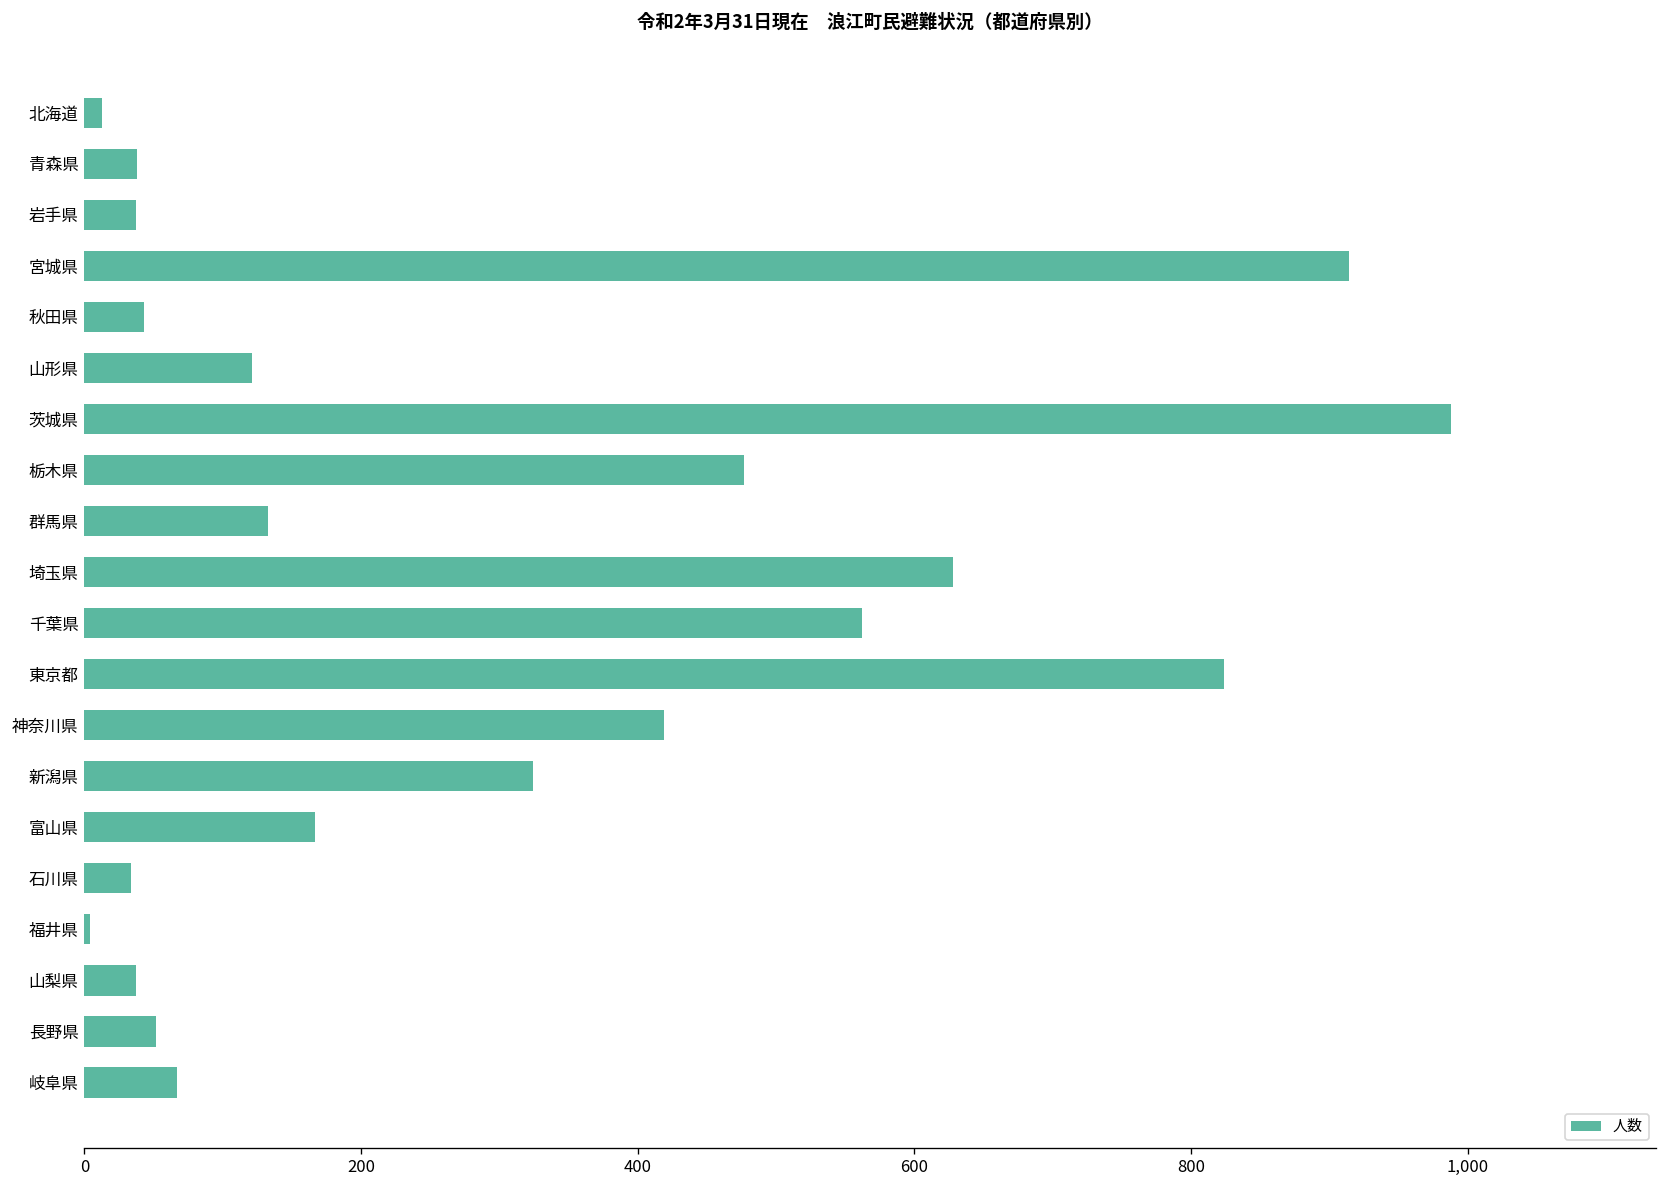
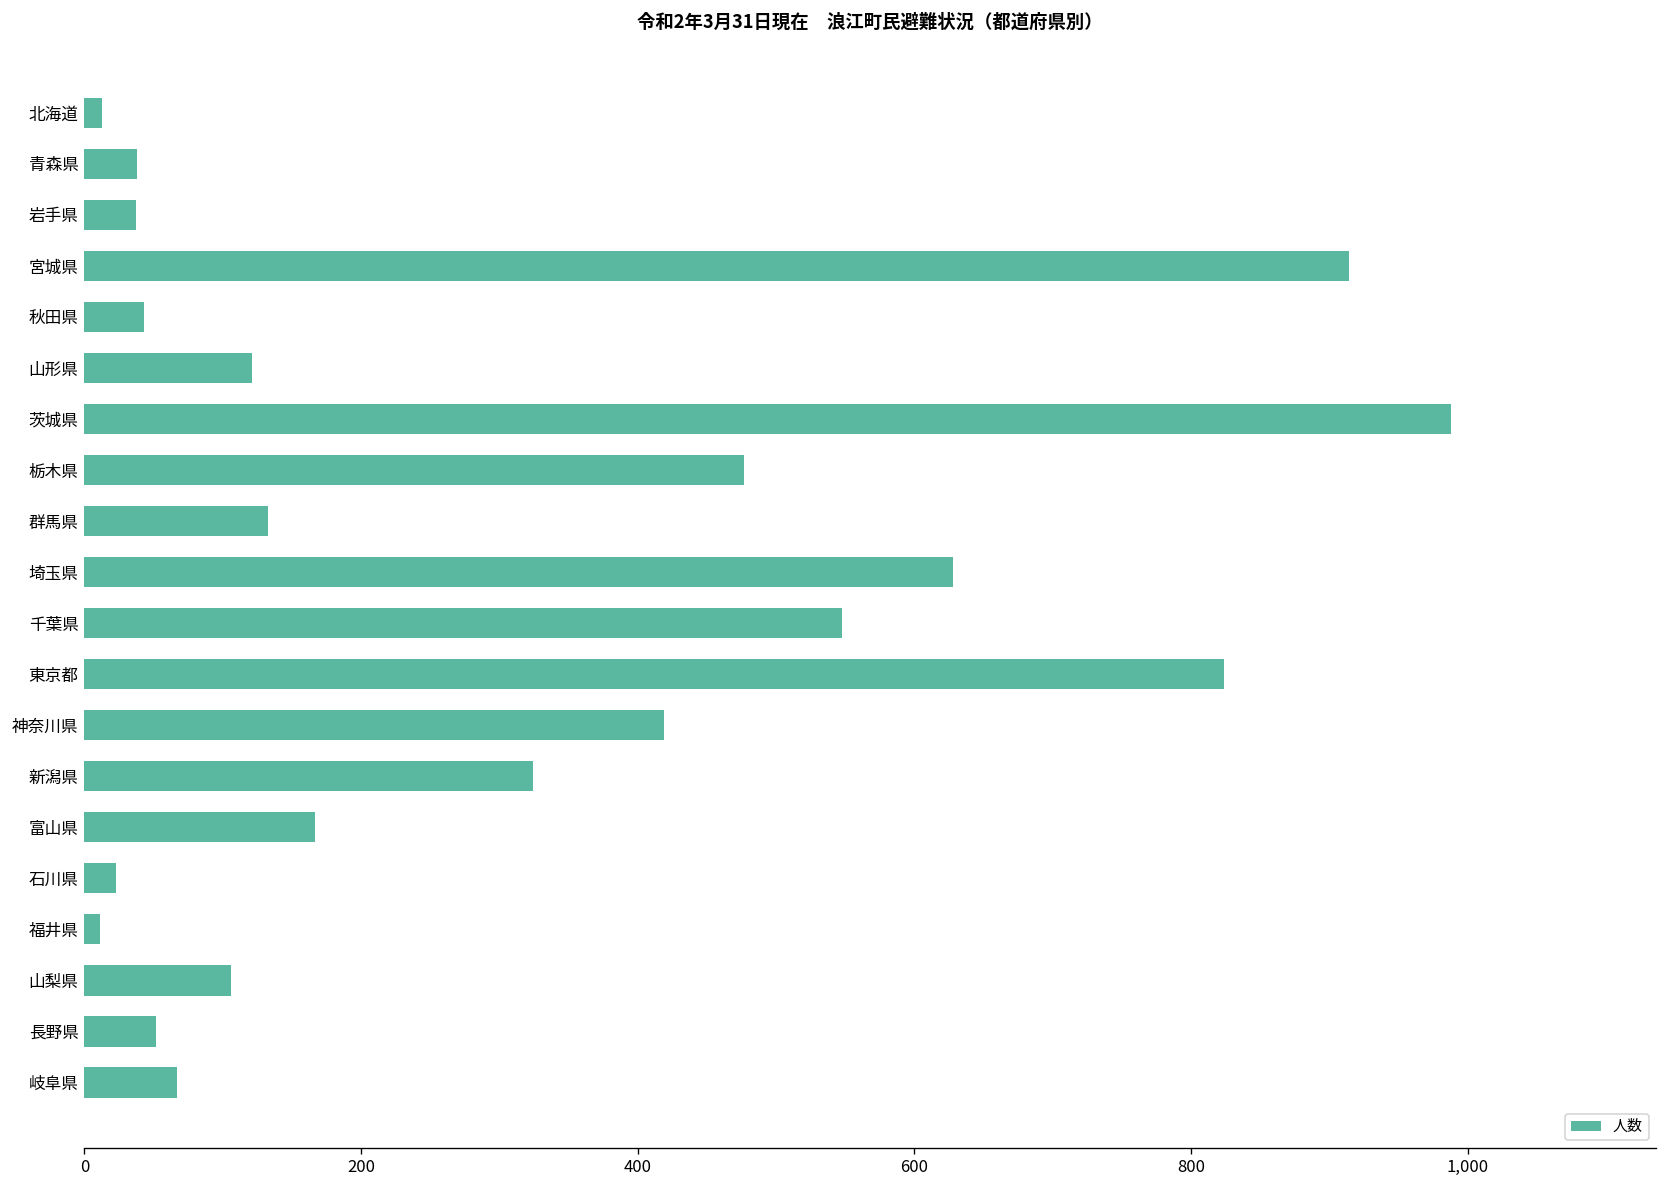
千葉県: 562 -> 548
石川県: 34 -> 23
福井県: 4 -> 11
山梨県: 37 -> 106
